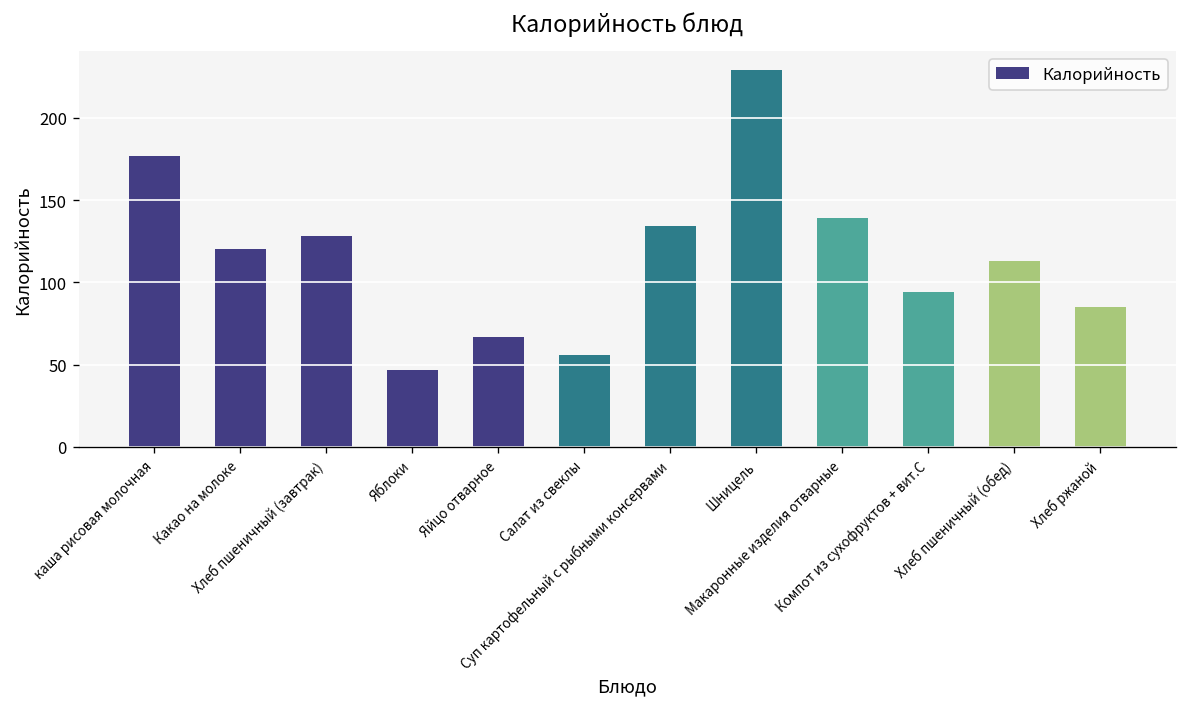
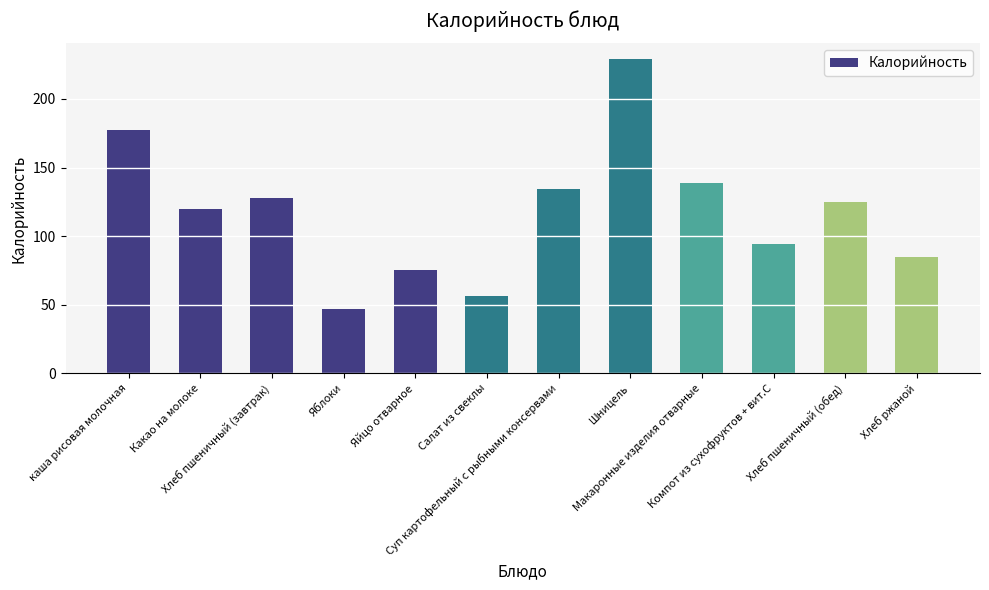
Яйцо отварное: 67 -> 75
Хлеб пшеничный (обед): 113 -> 125
